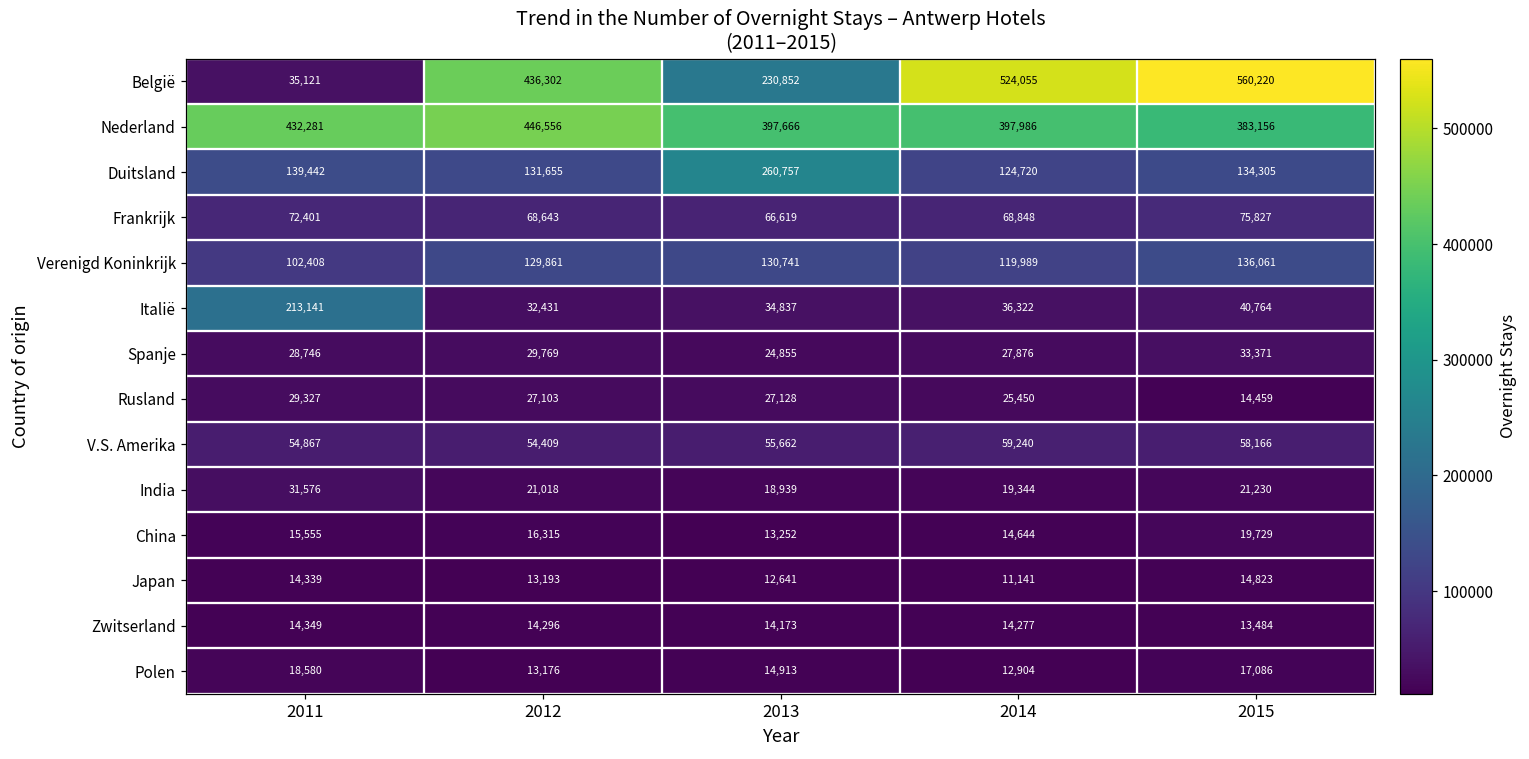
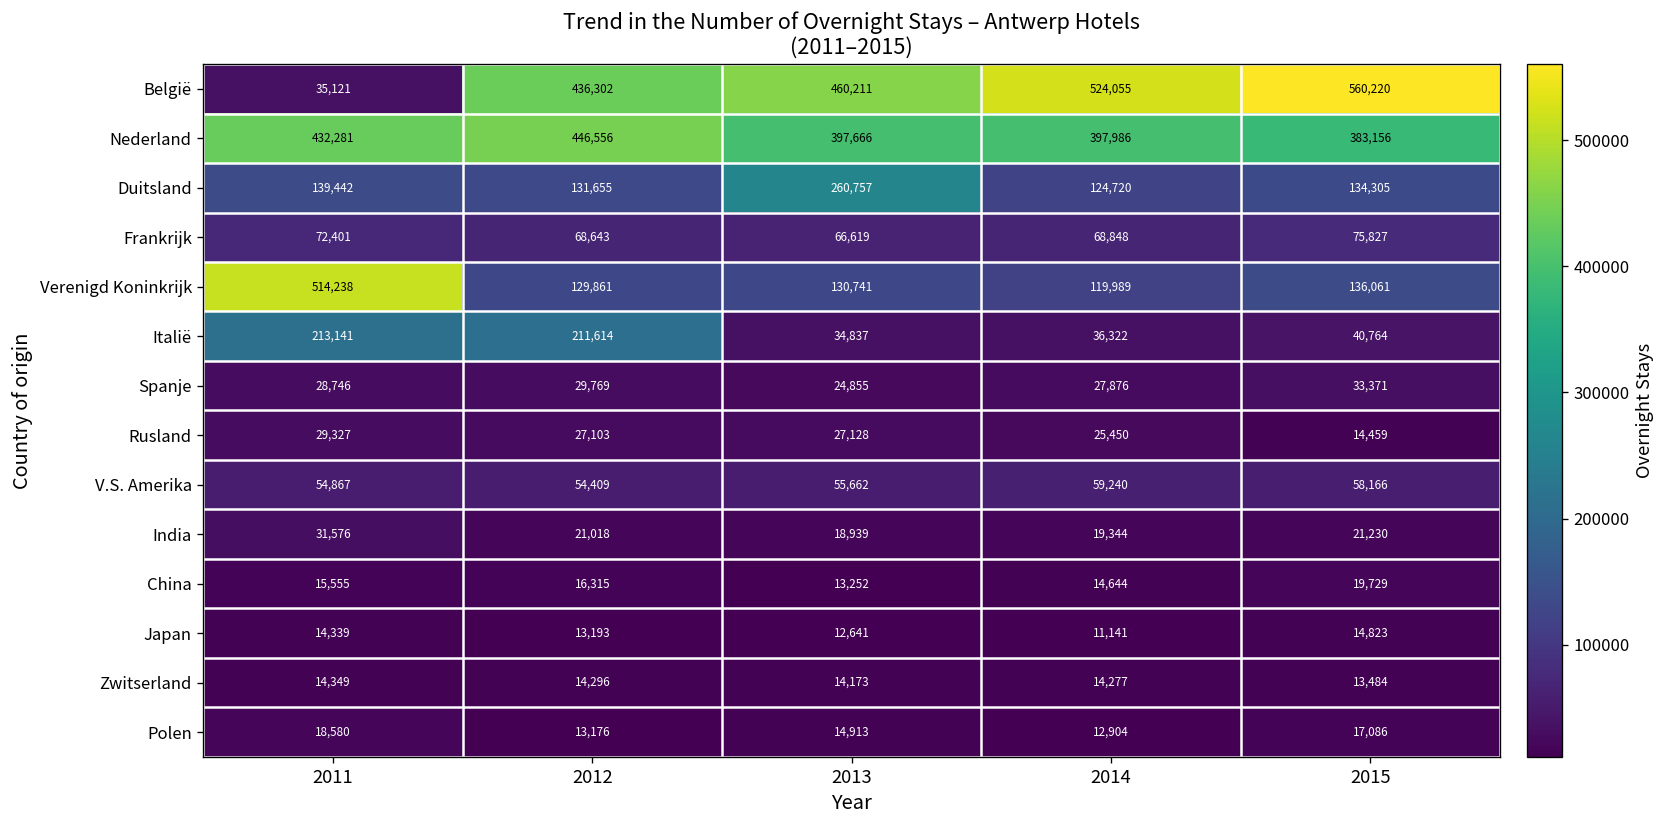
België, 2013: 230,852 -> 460,211
Verenigd Koninkrijk, 2011: 102,408 -> 514,238
Italië, 2012: 32,431 -> 211,614
